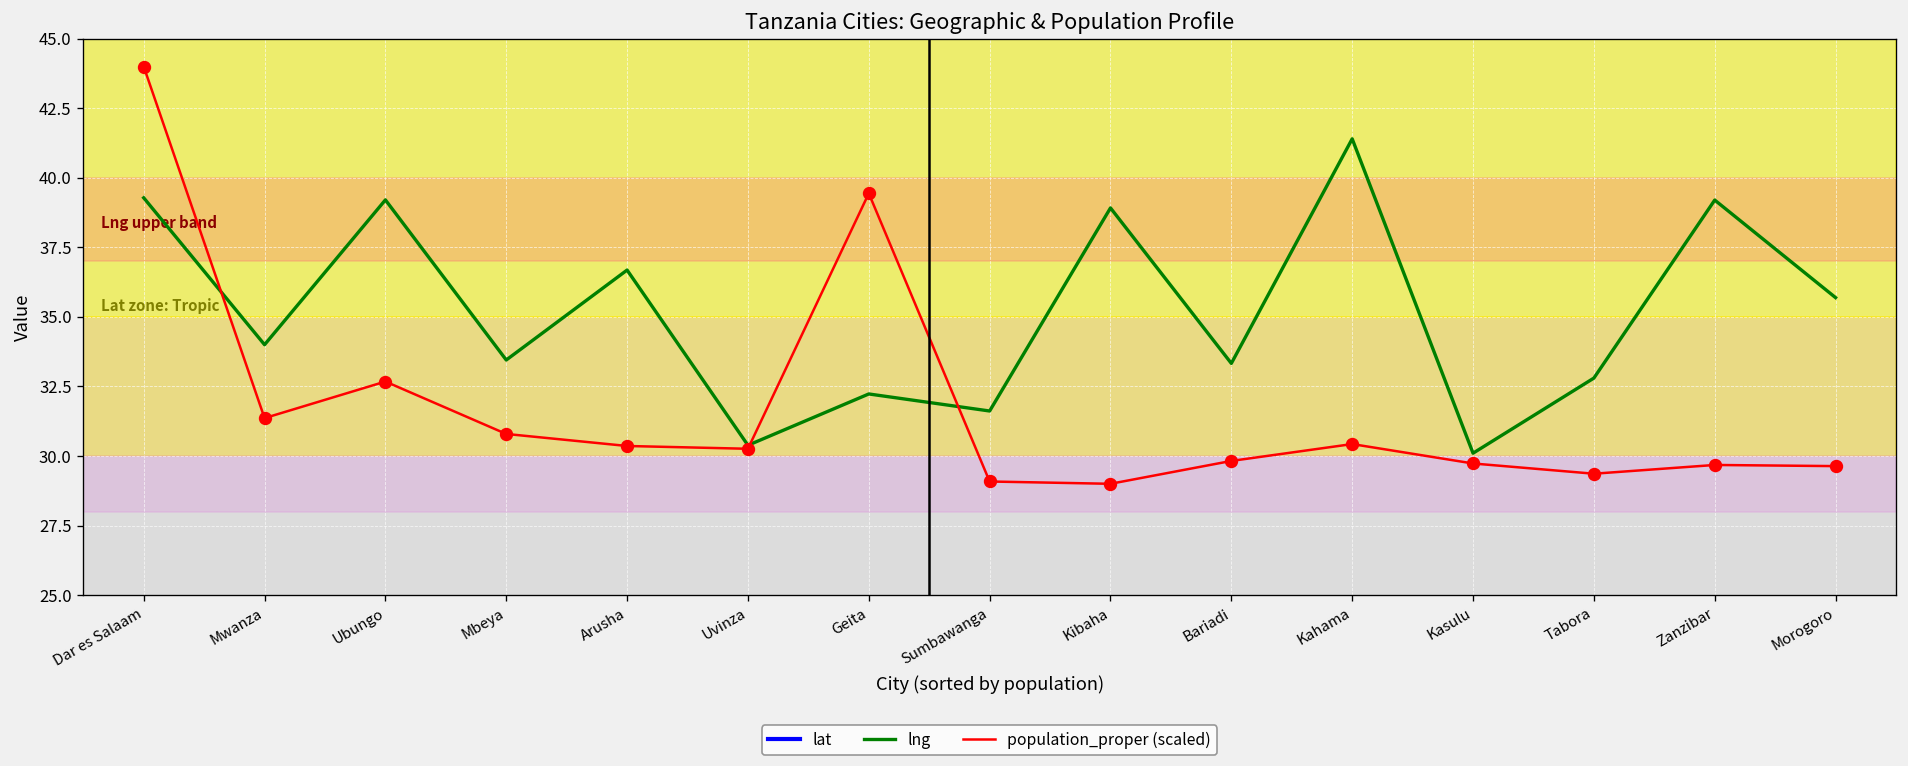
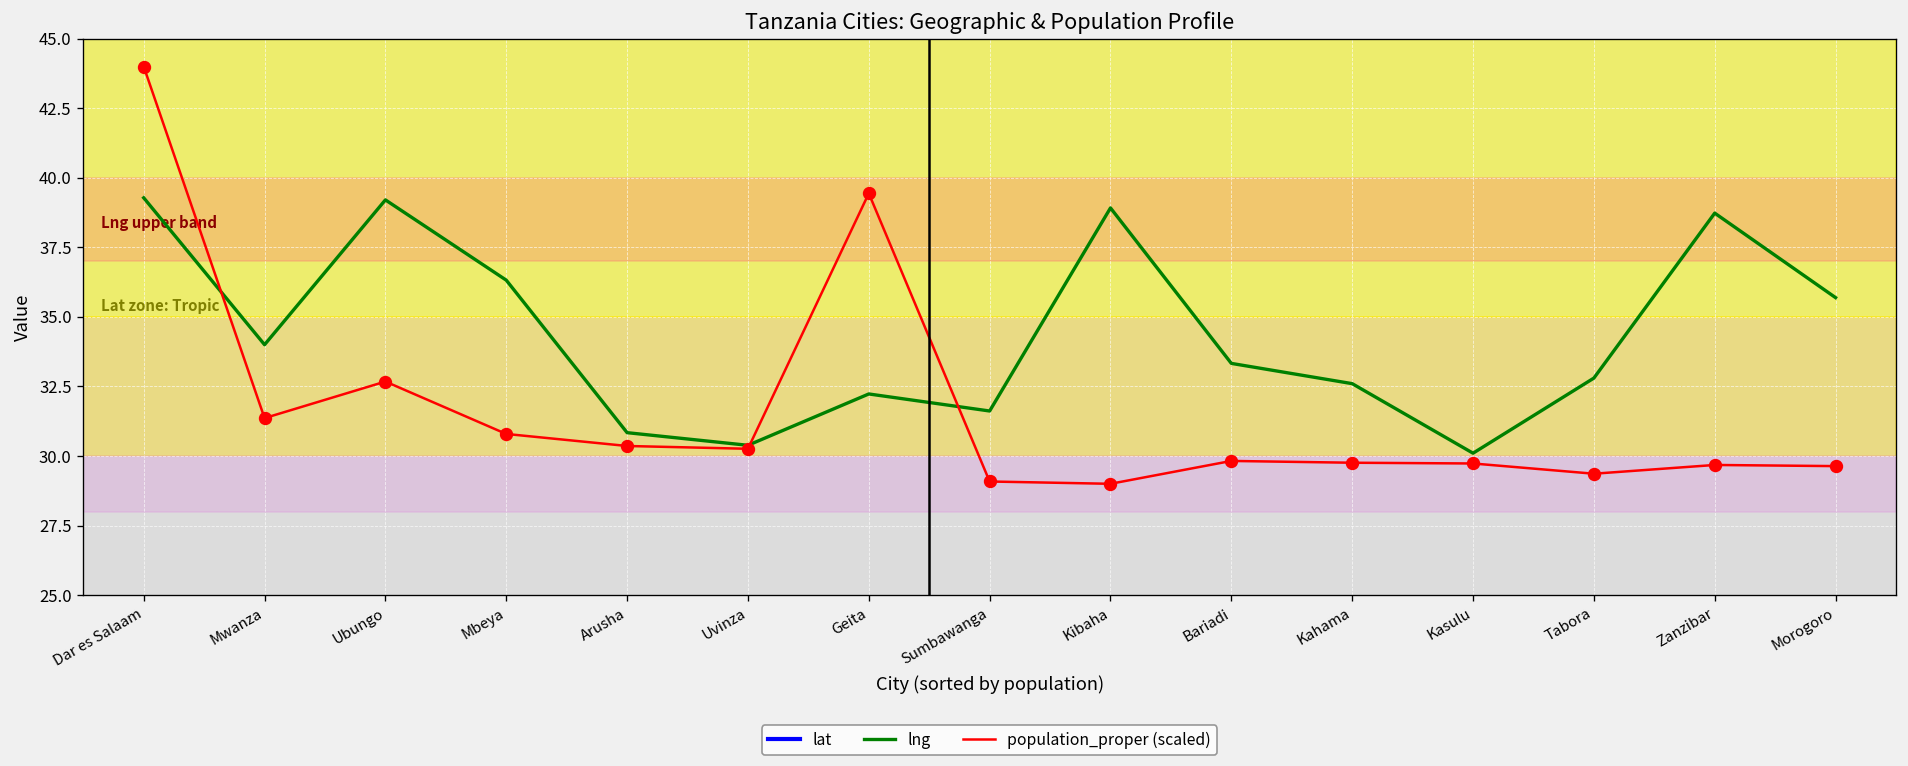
lng, Mbeya: 33.5 -> 36.3
lng, Arusha: 36.7 -> 30.8
lng, Kahama: 41.4 -> 32.6
population_proper (scaled), Kahama: 30.4 -> 29.8
lng, Zanzibar: 39.2 -> 38.7
